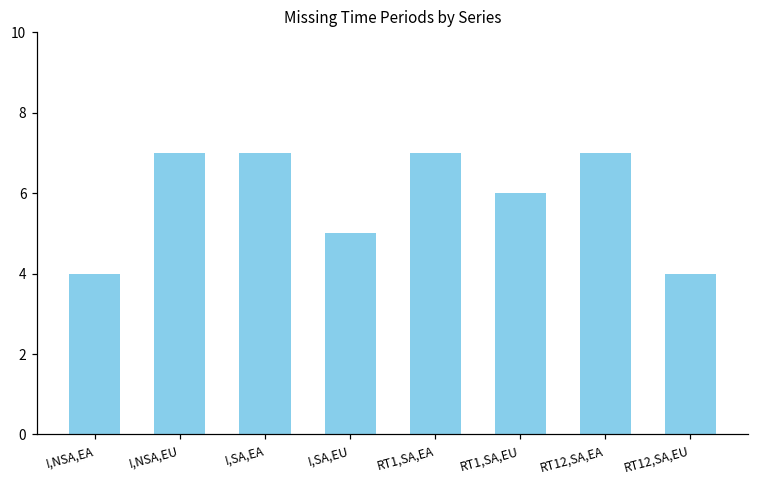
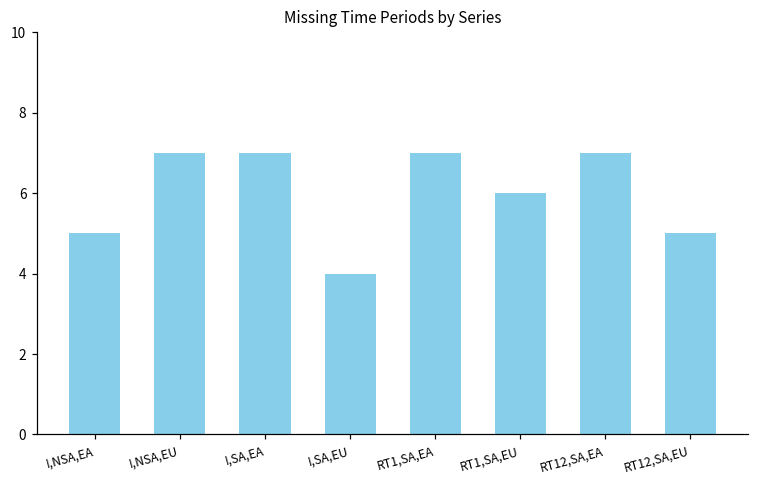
I,NSA,EA: 4 -> 5
I,SA,EU: 5 -> 4
RT12,SA,EU: 4 -> 5
